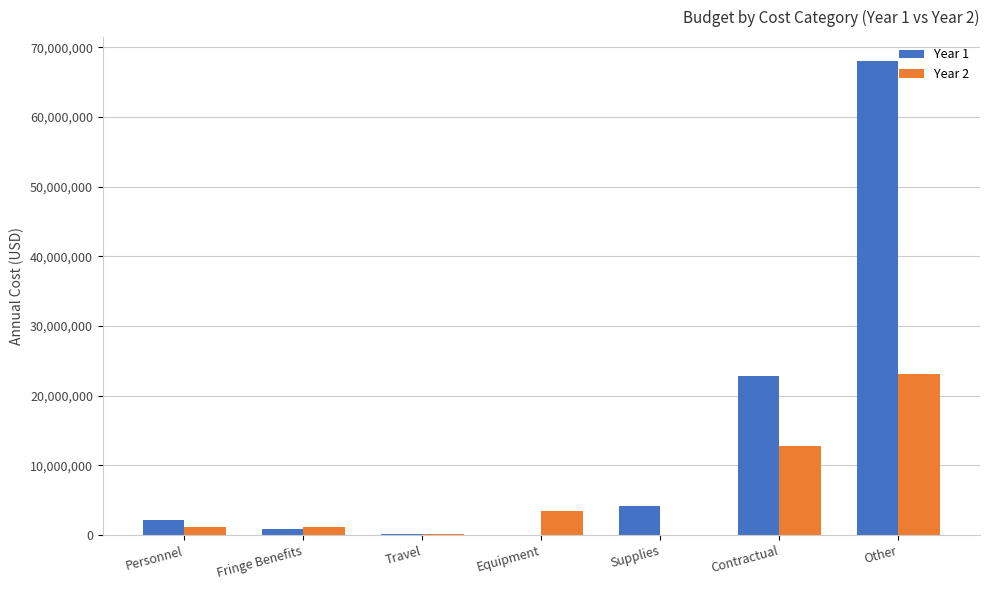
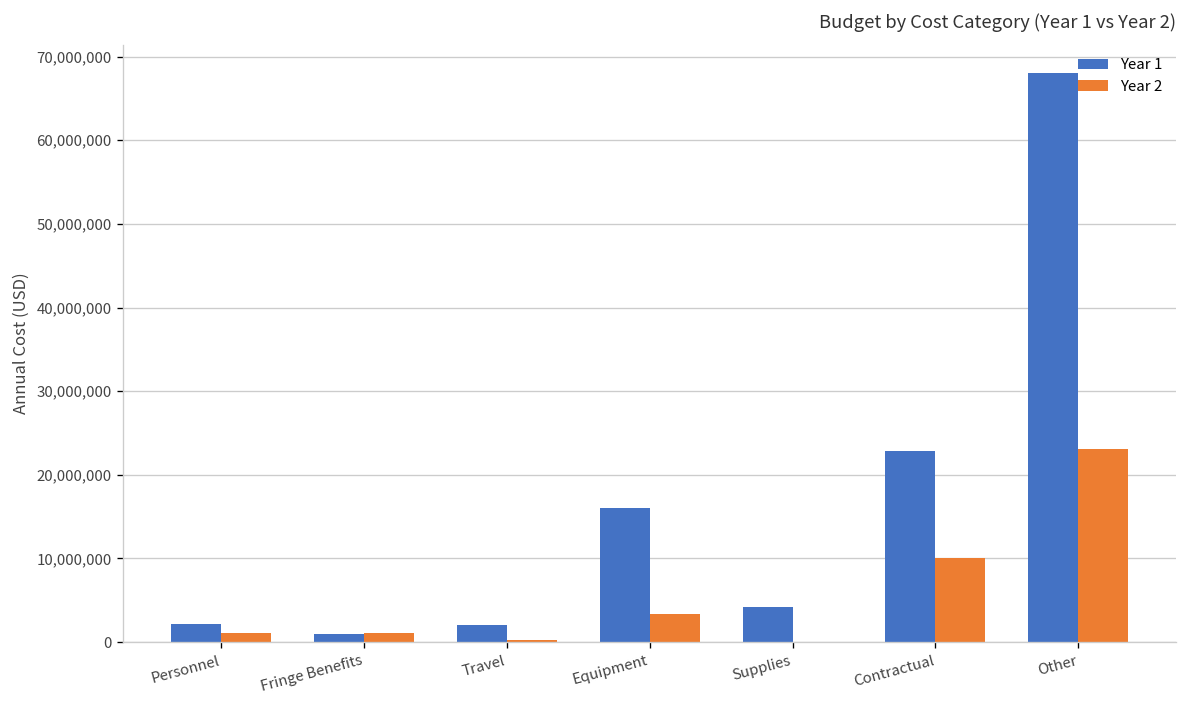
Year 1, Travel: 0 -> 2,000,000
Year 1, Equipment: 0 -> 16,000,000
Year 2, Contractual: 13,000,000 -> 10,000,000
